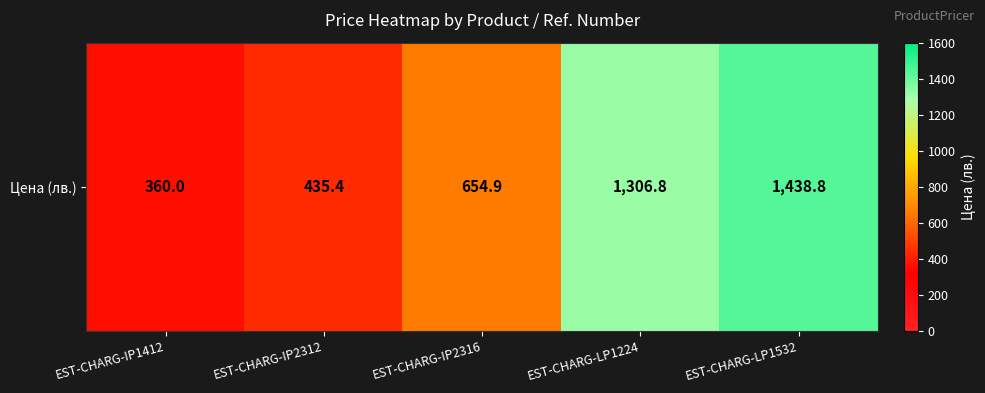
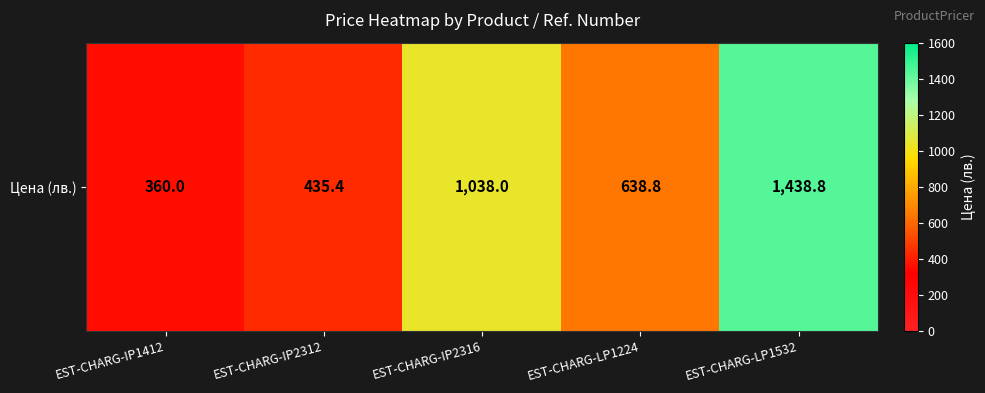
Цена (лв.), EST-CHARG-IP2316: 654.9 -> 1,038.0
Цена (лв.), EST-CHARG-LP1224: 1,306.8 -> 638.8
